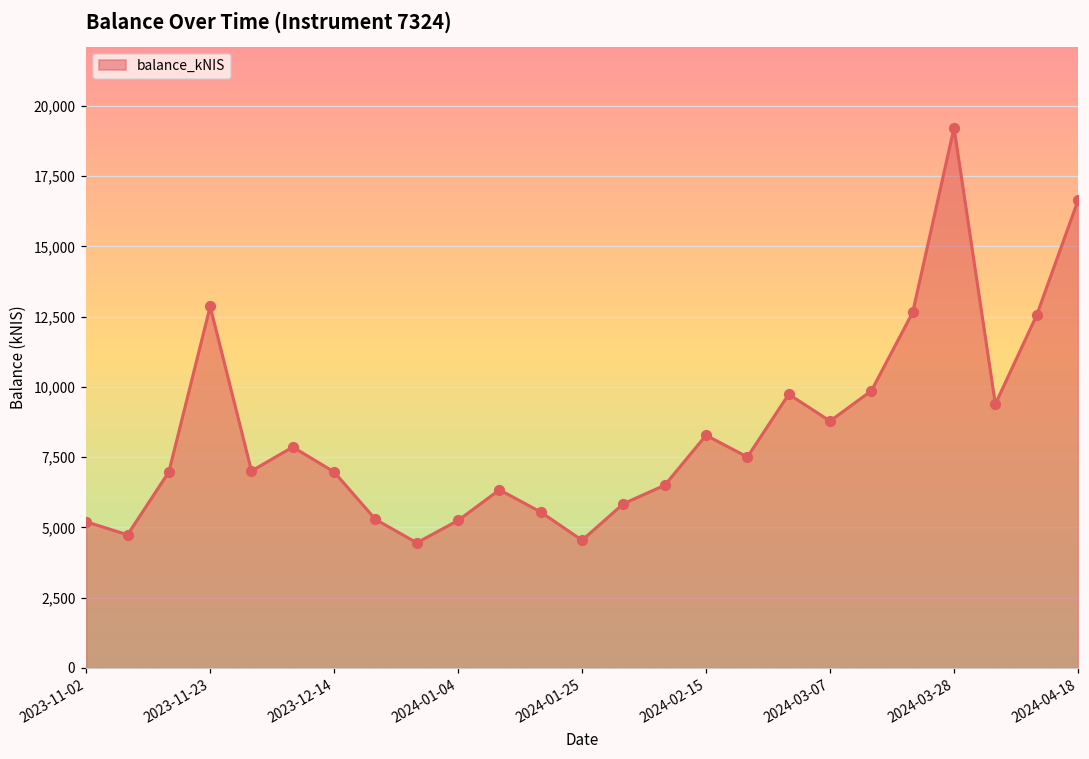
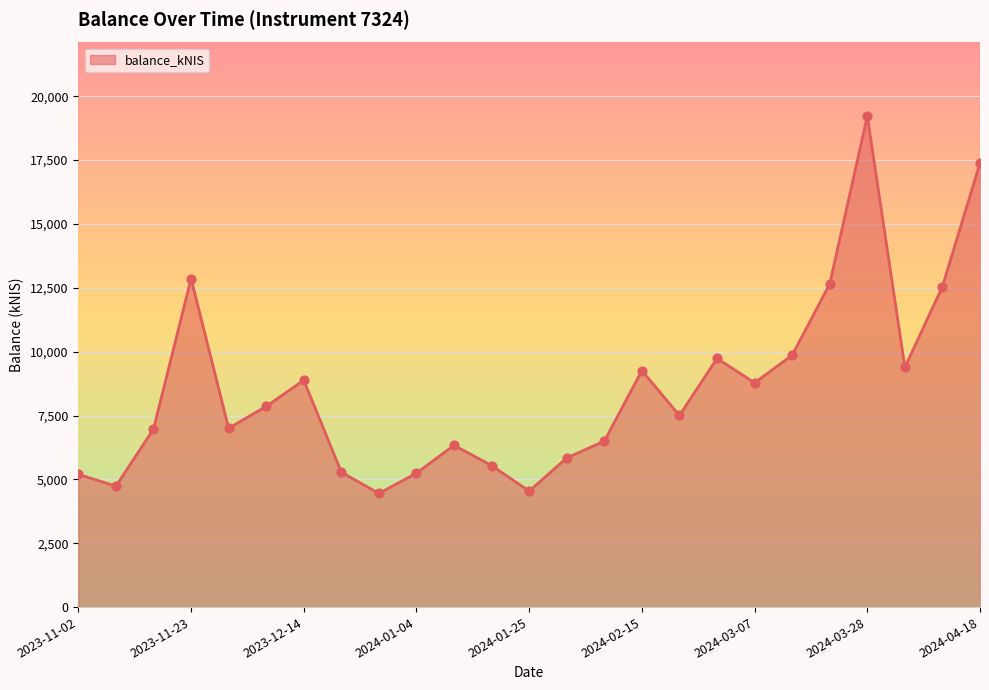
2023-12-14: 7,000 -> 8,900
2024-02-15: 8,300 -> 9,300
2024-04-18: 16,600 -> 17,400
